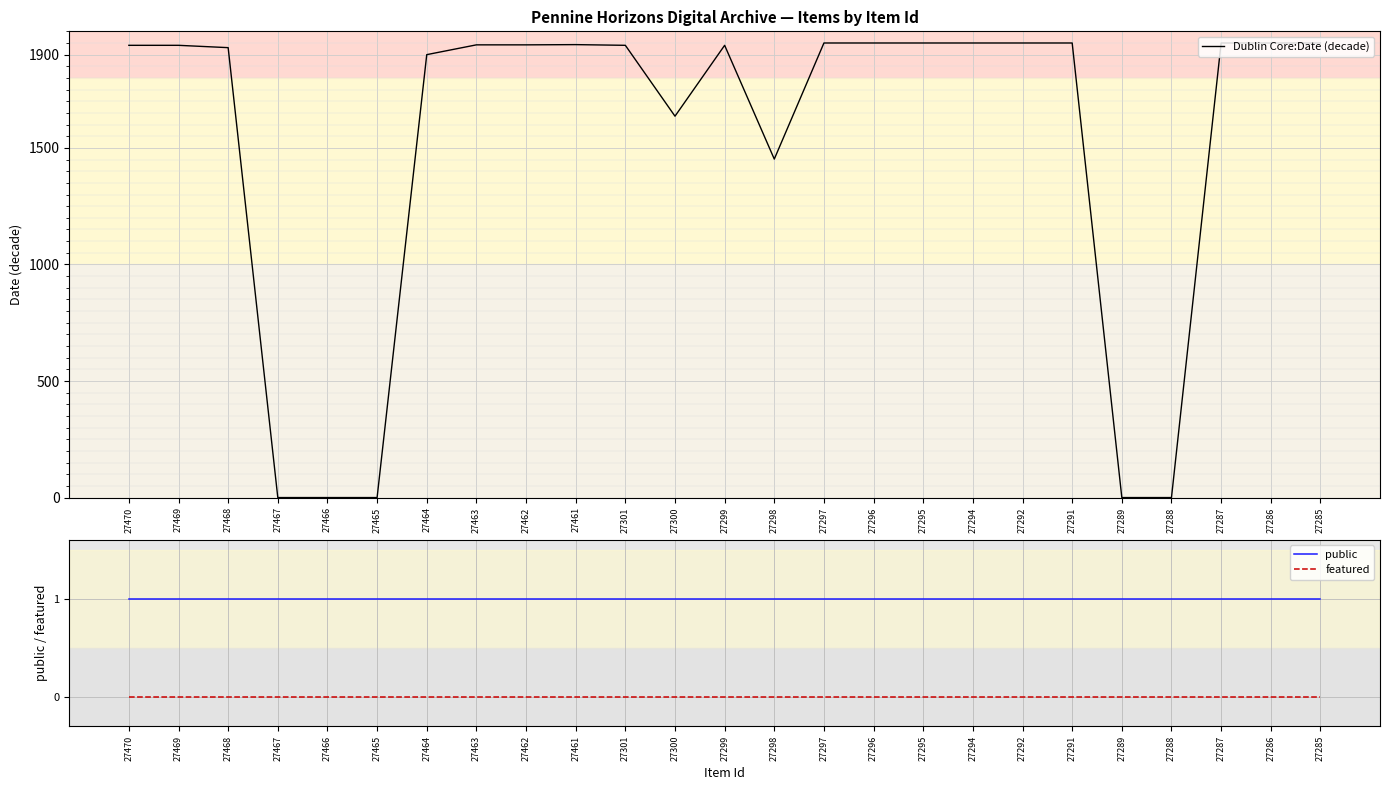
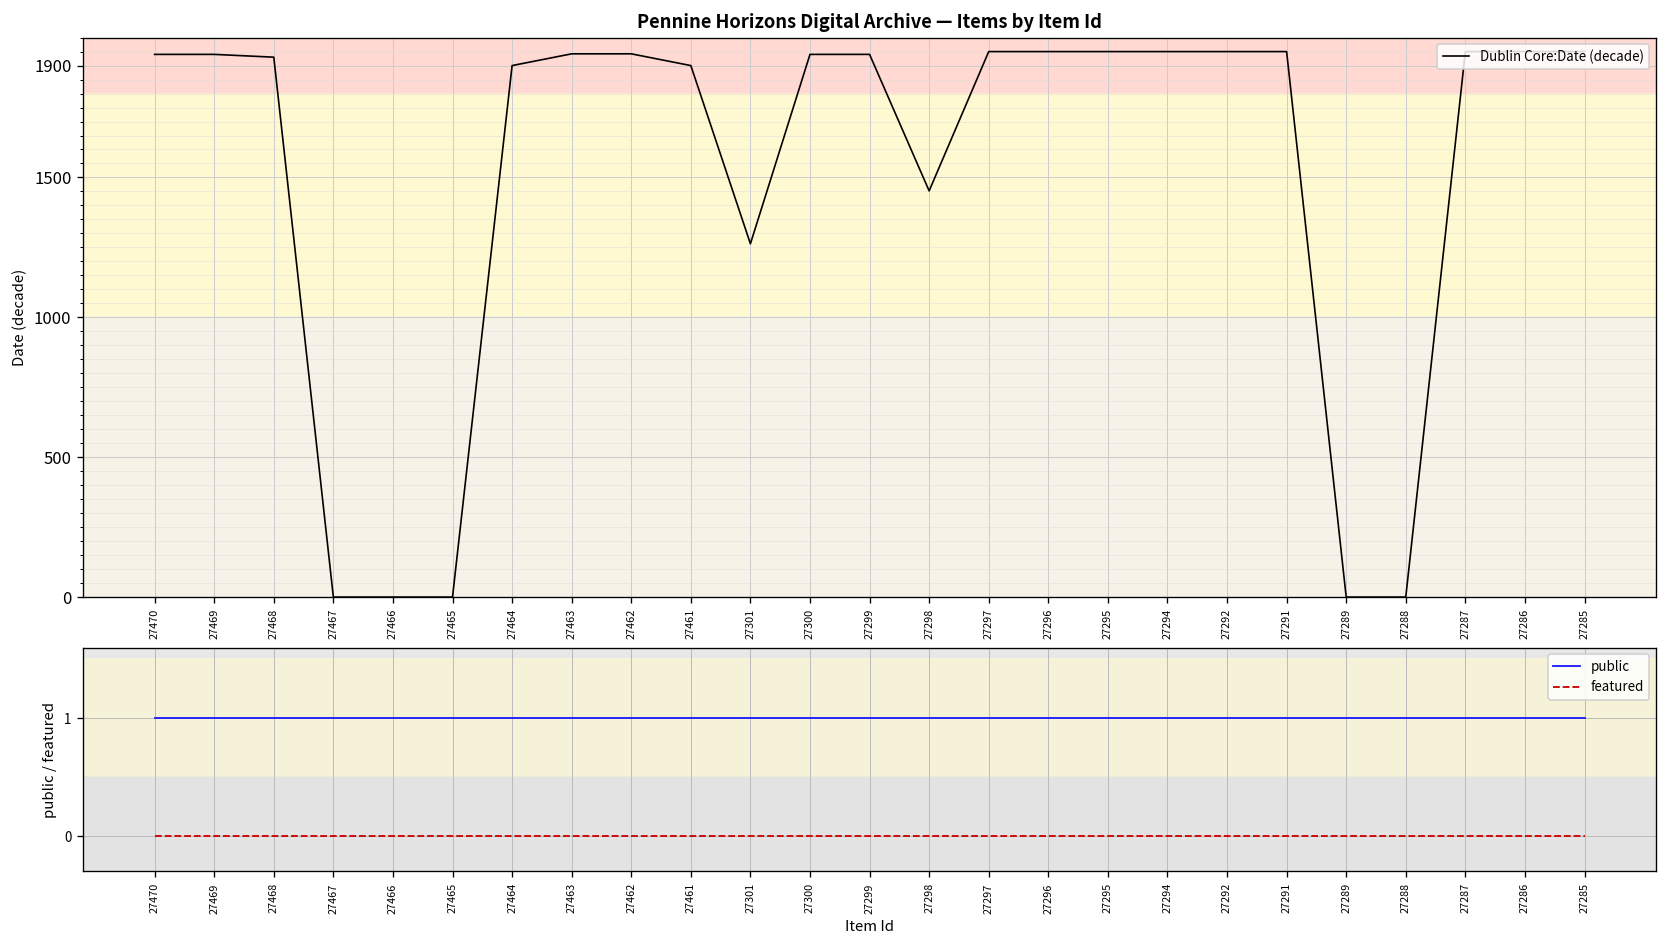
Pennine Horizons Digital Archive — Items by Item Id, 27461: 1940 -> 1900
Pennine Horizons Digital Archive — Items by Item Id, 27301: 1940 -> 1260
Pennine Horizons Digital Archive — Items by Item Id, 27300: 1640 -> 1940
